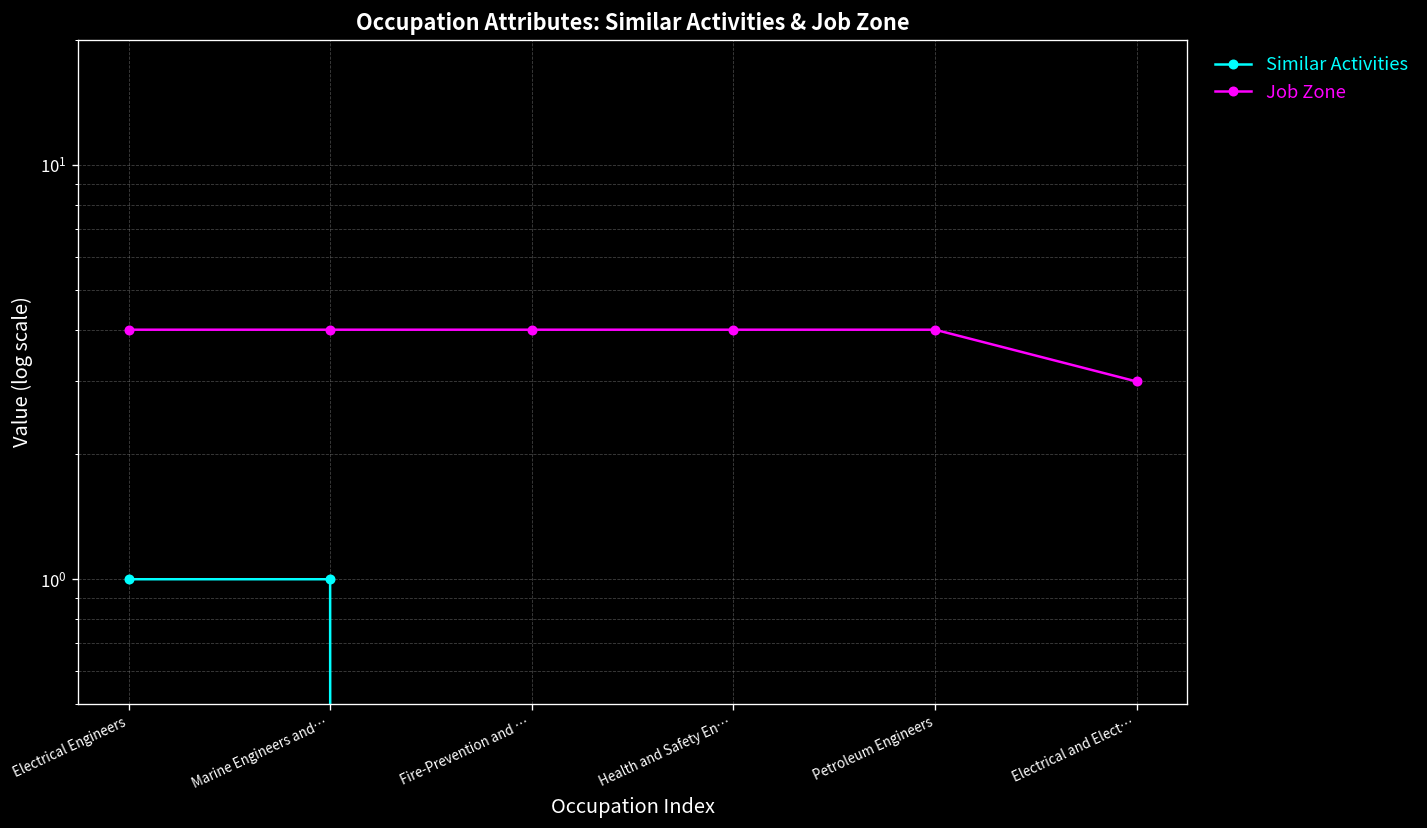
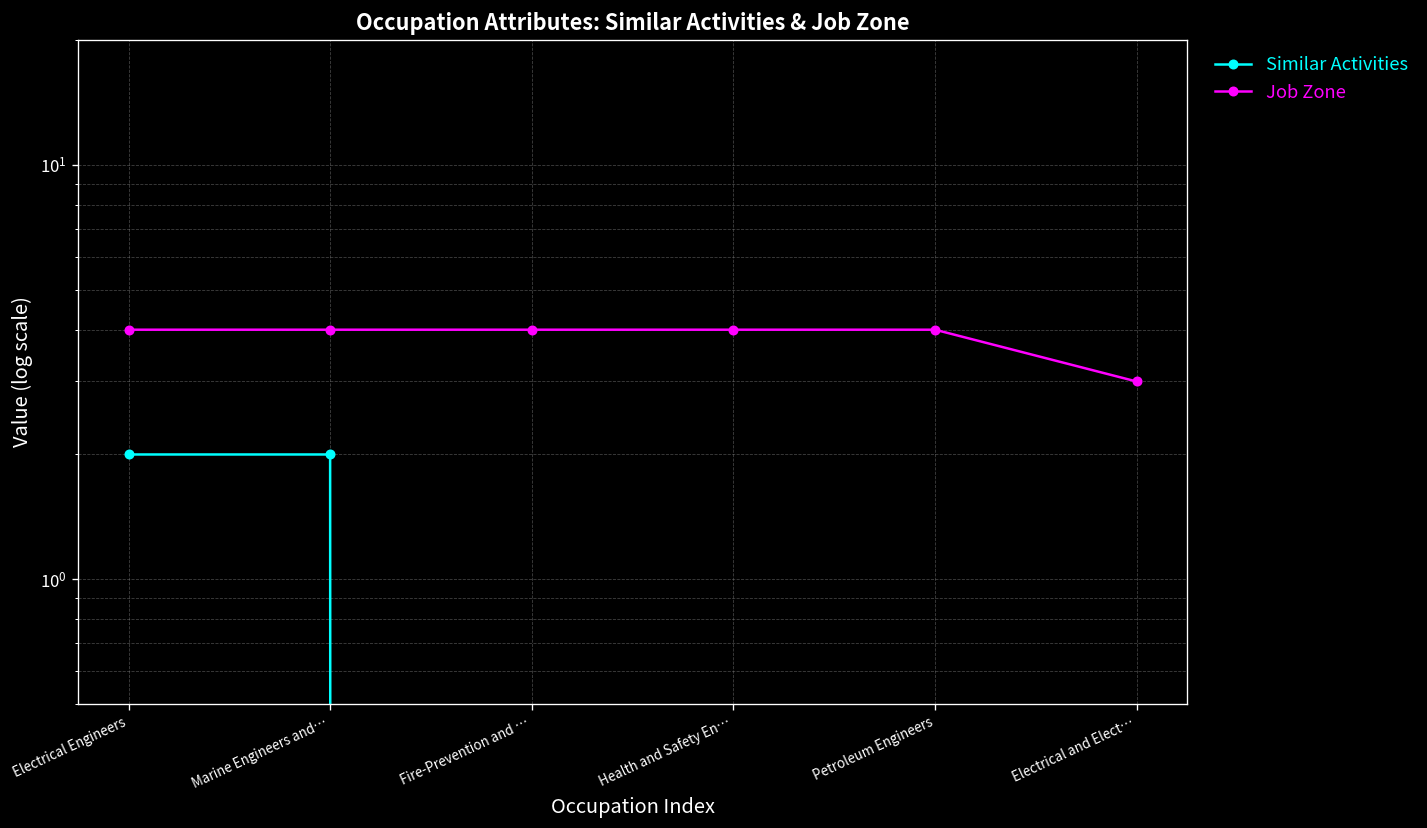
Similar Activities, Electrical Engineers: 1 -> 2
Similar Activities, Marine Engineers and…: 1 -> 2
